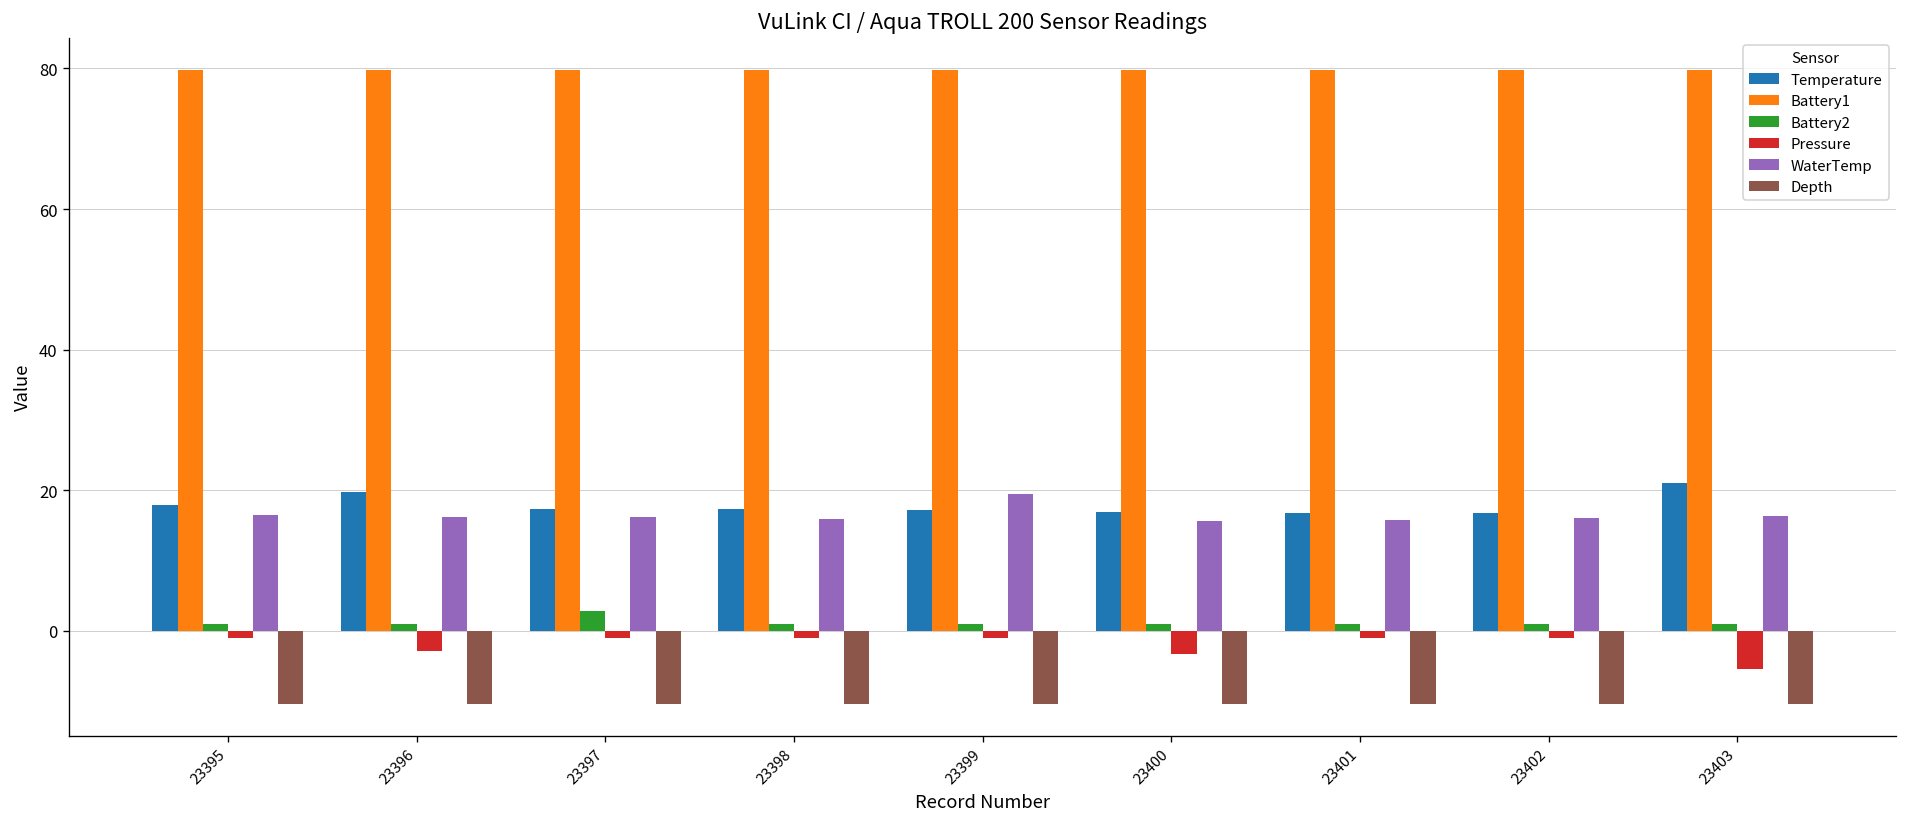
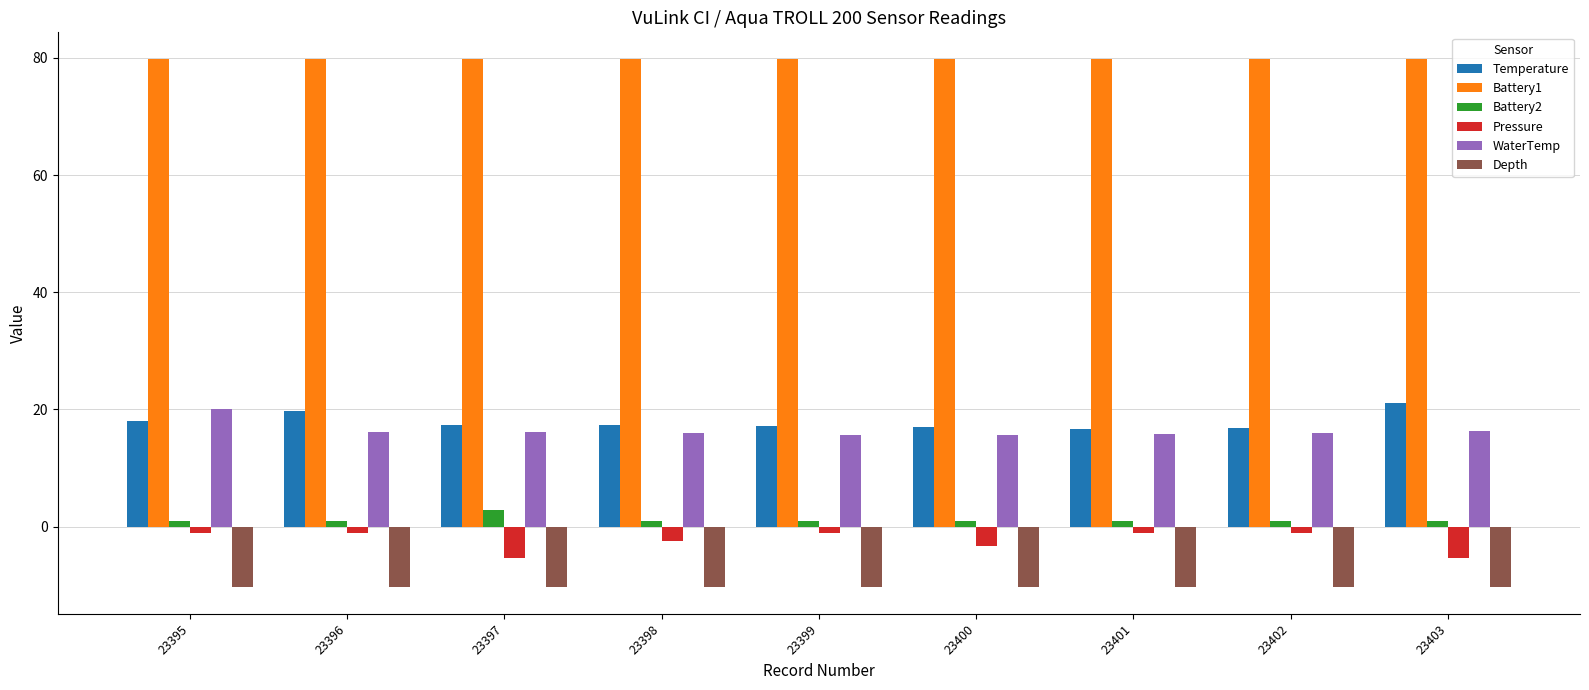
WaterTemp, 23395: 16 -> 20
Pressure, 23396: -3 -> -1
Pressure, 23397: -1 -> -5
Pressure, 23398: -1 -> -3
WaterTemp, 23399: 20 -> 16
